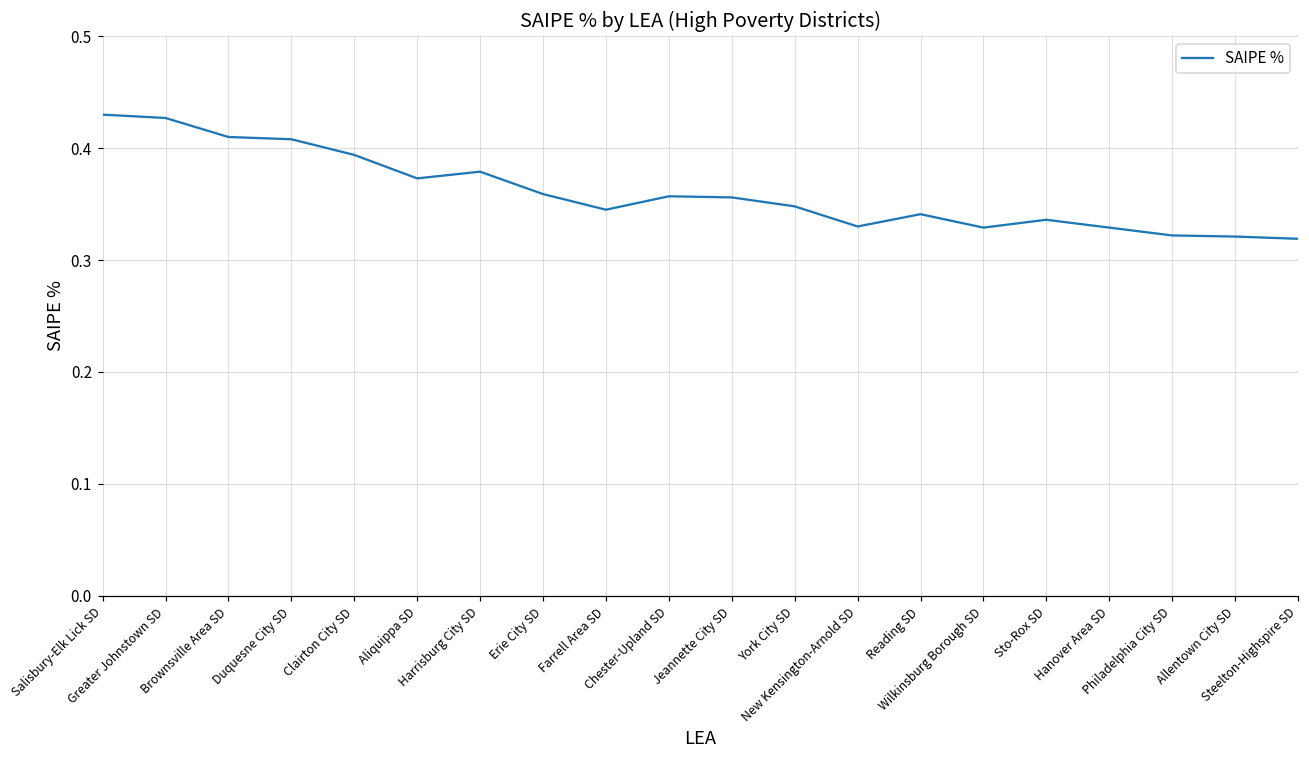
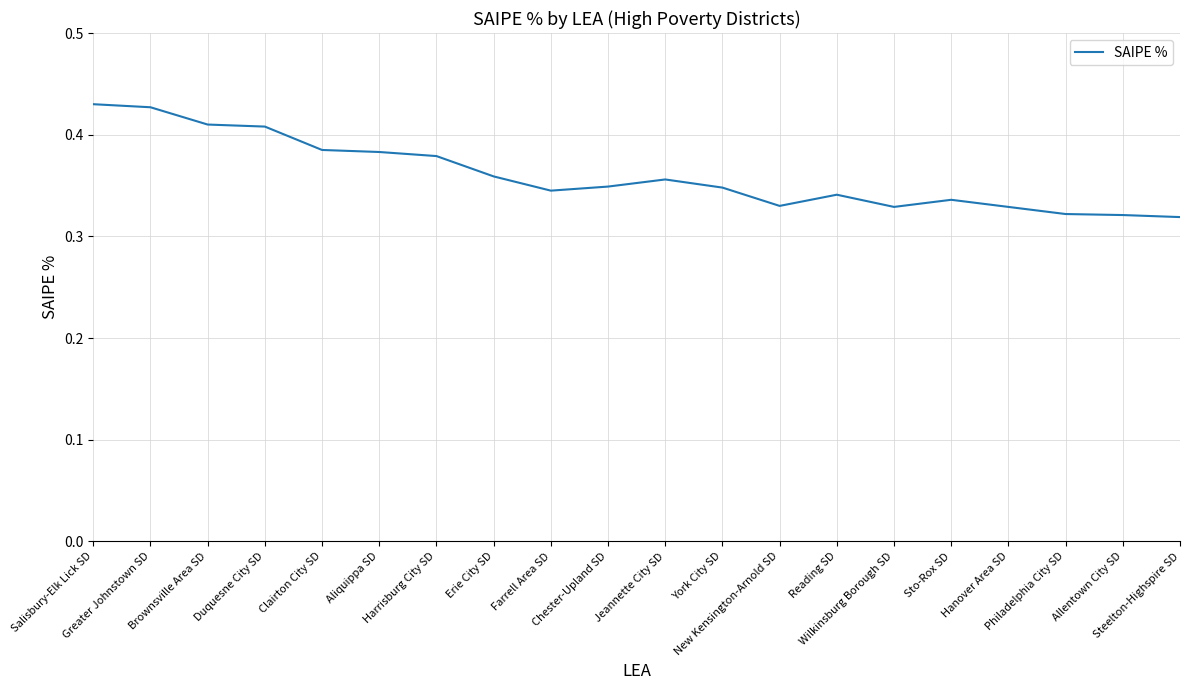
Clairton City SD: 0.394 -> 0.385
Aliquippa SD: 0.373 -> 0.383
Chester-Upland SD: 0.357 -> 0.349
